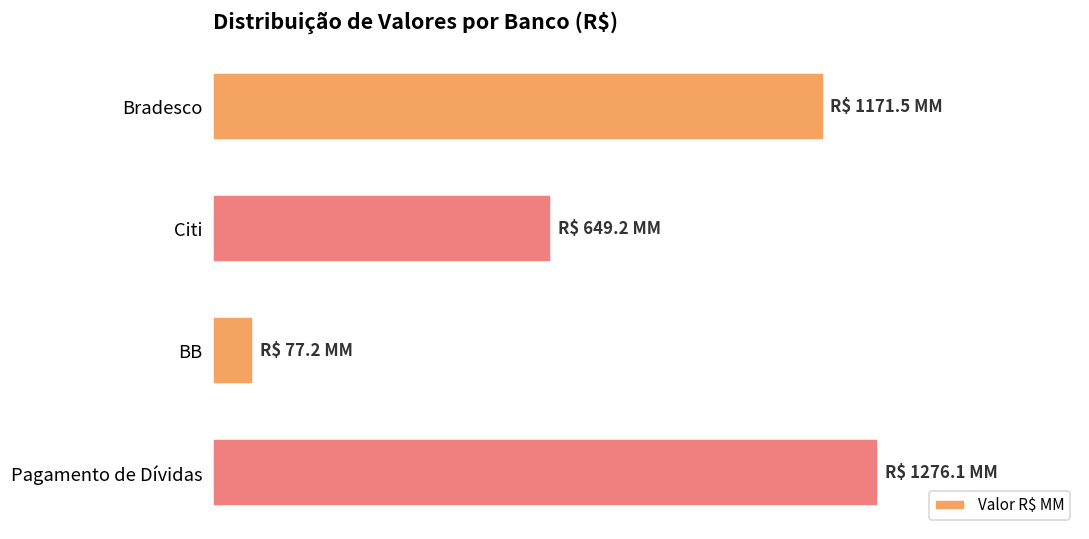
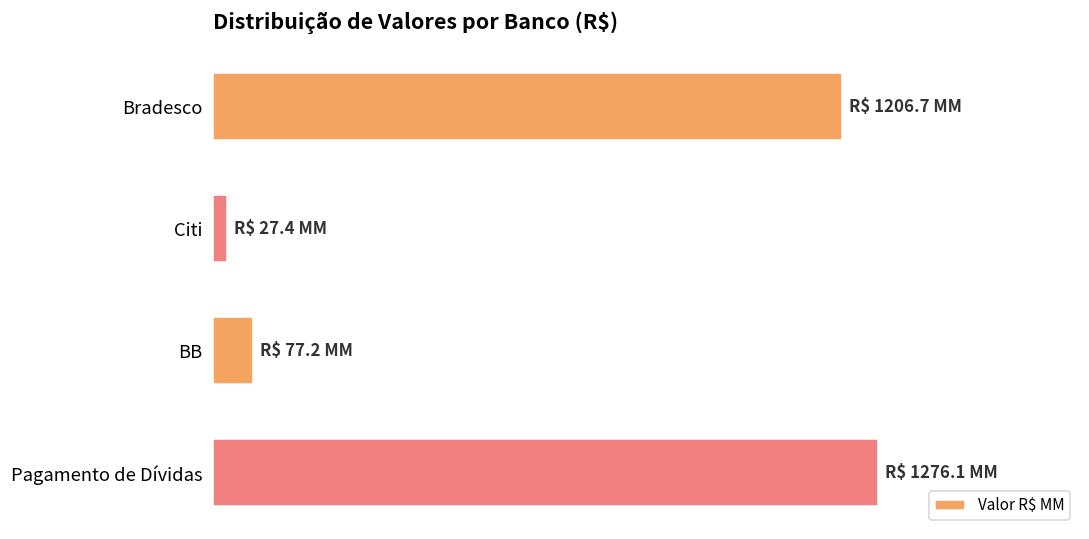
Bradesco: 1171.5 -> 1206.7
Citi: 649.2 -> 27.4
